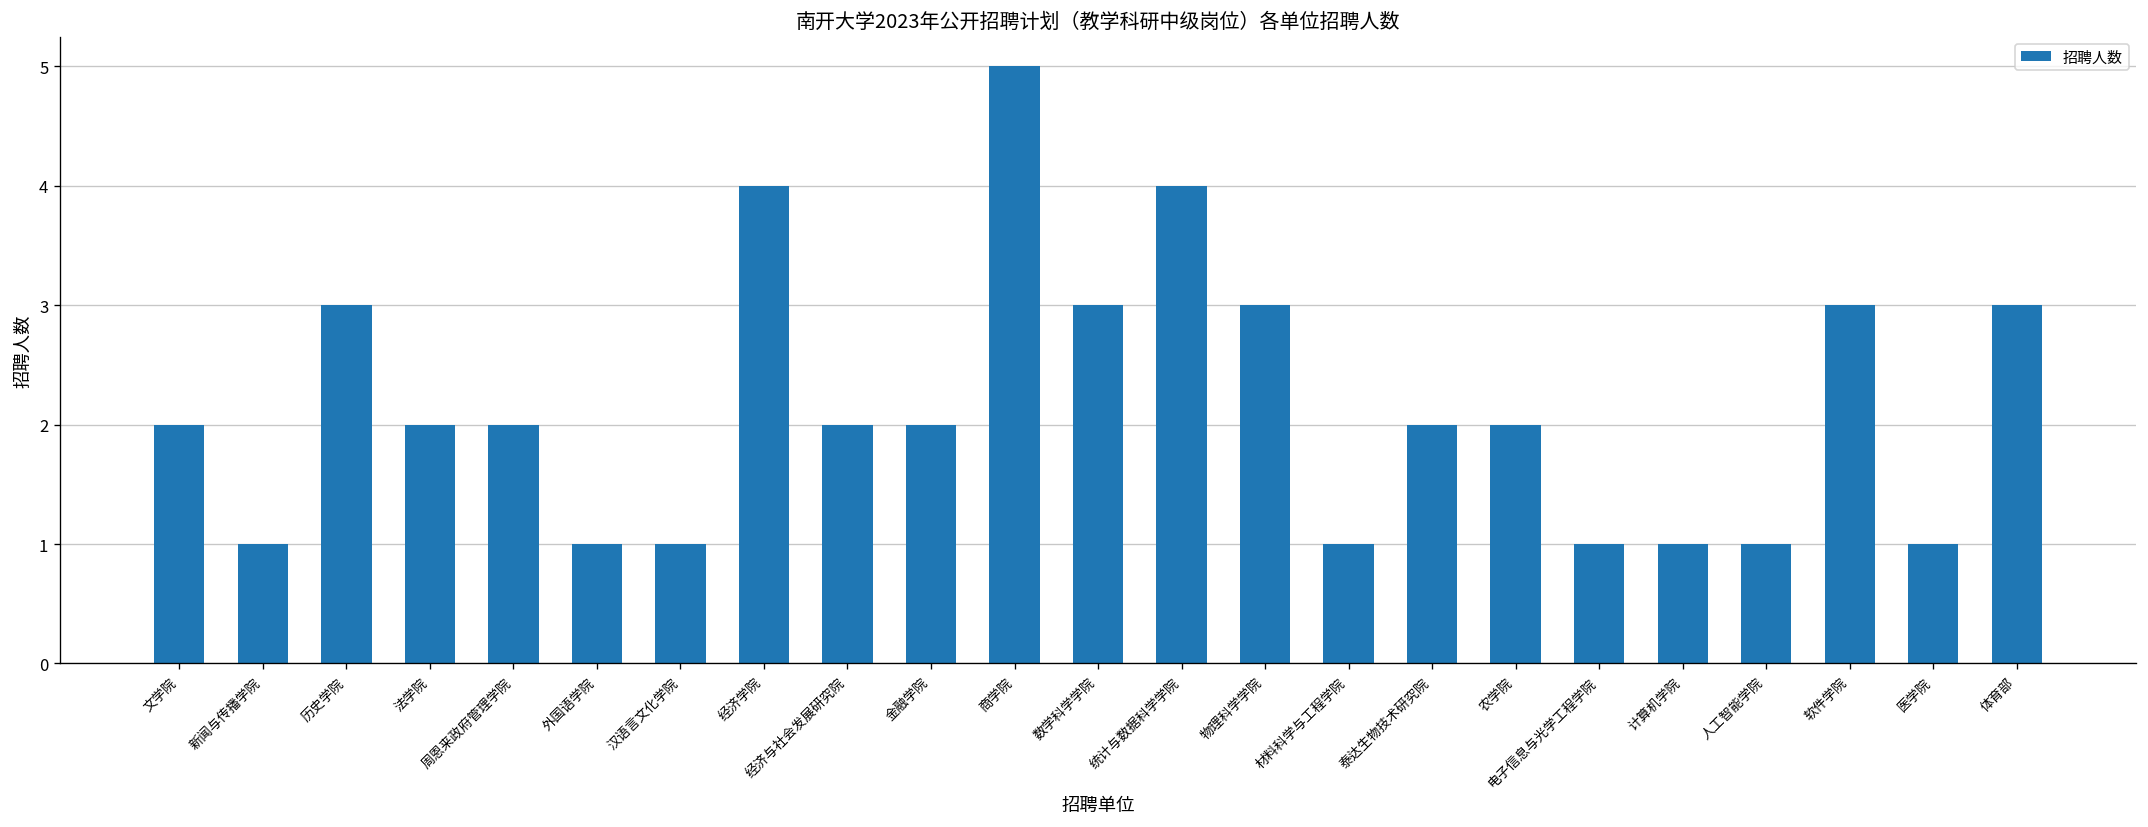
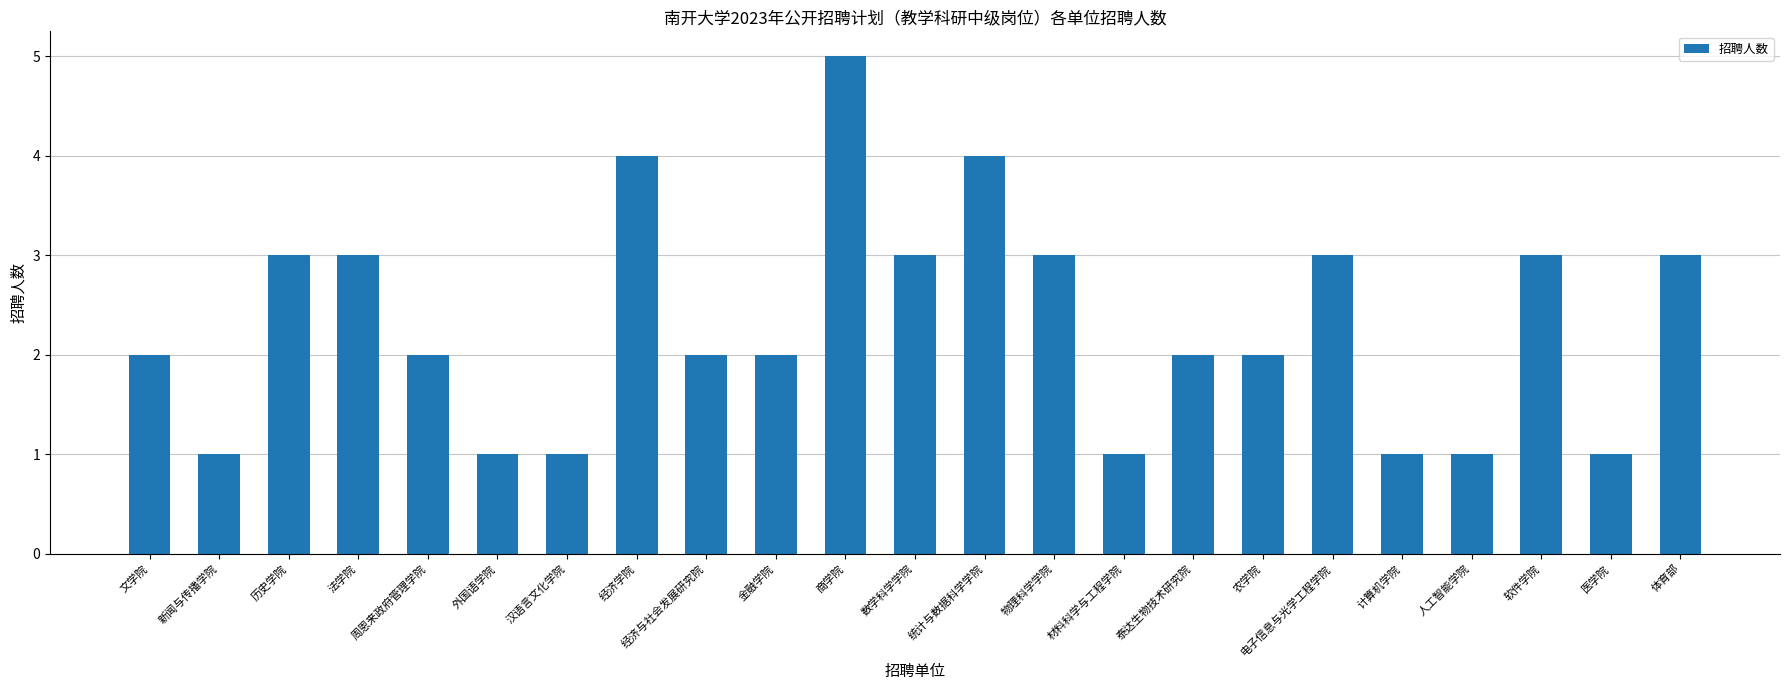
法学院: 2 -> 3
电子信息与光学工程学院: 1 -> 3
